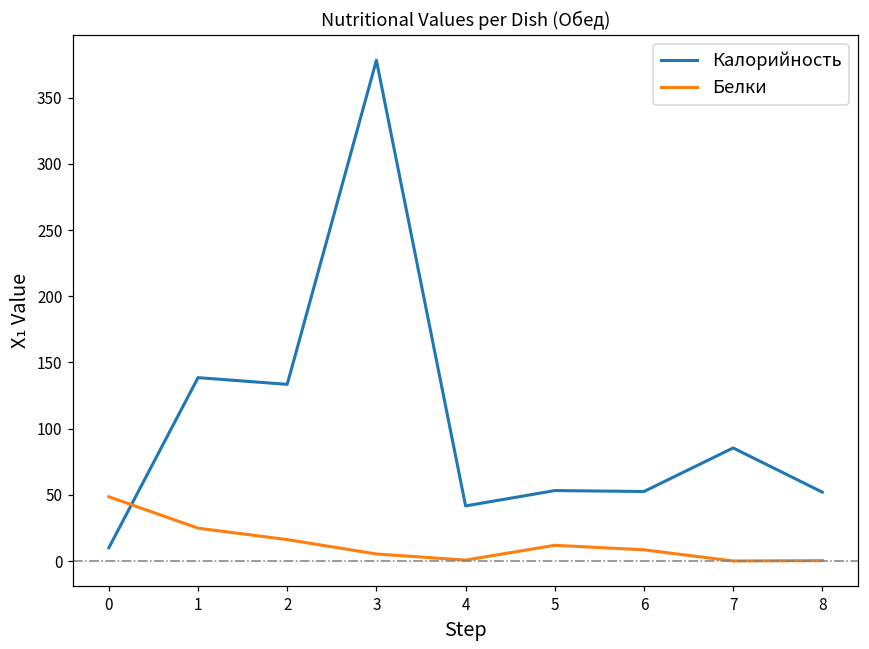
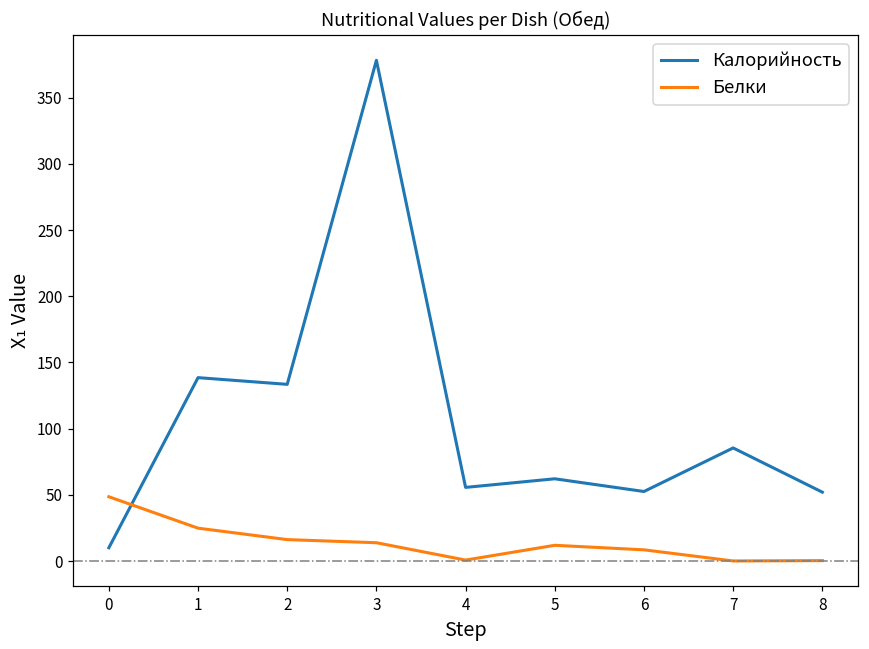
Белки, 3: 5 -> 14
Калорийность, 4: 42 -> 56
Калорийность, 5: 53 -> 62
